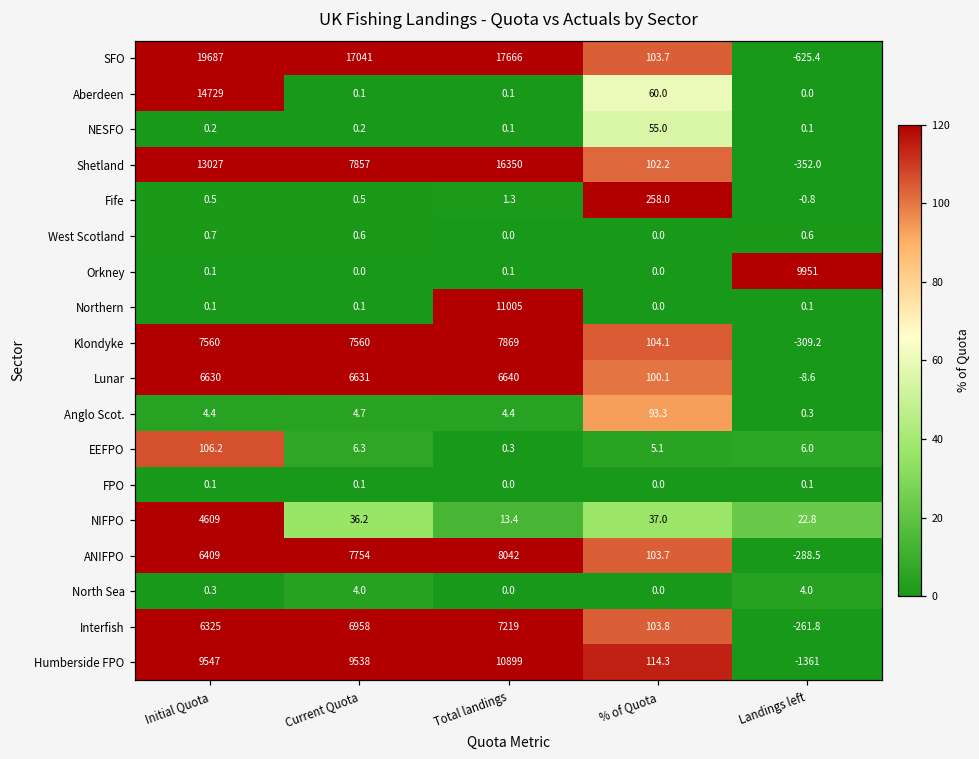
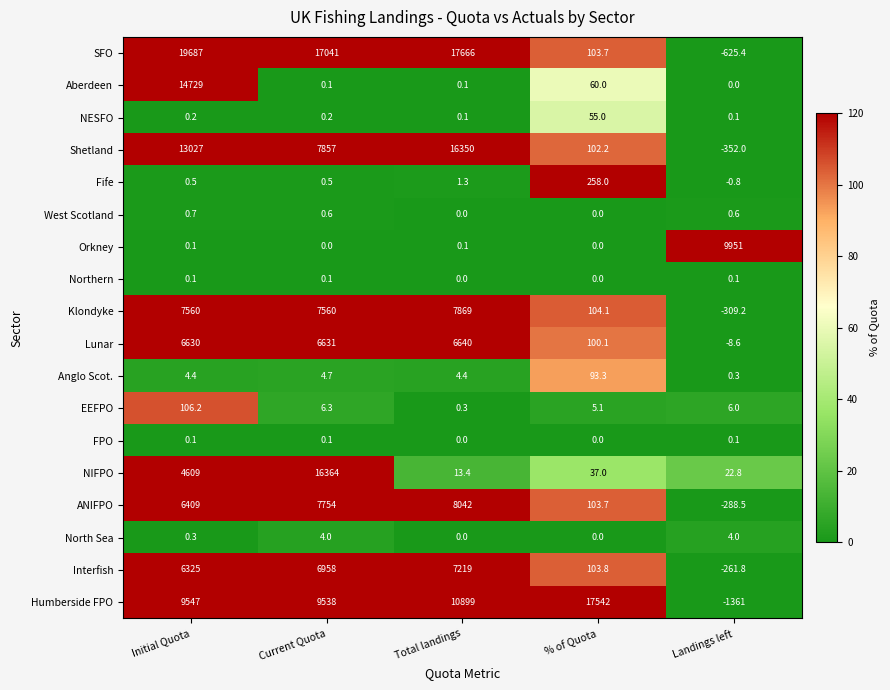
Northern, Total landings: 11005 -> 0.0
NIFPO, Current Quota: 36.2 -> 16364
Humberside FPO, % of Quota: 114.3 -> 17542
